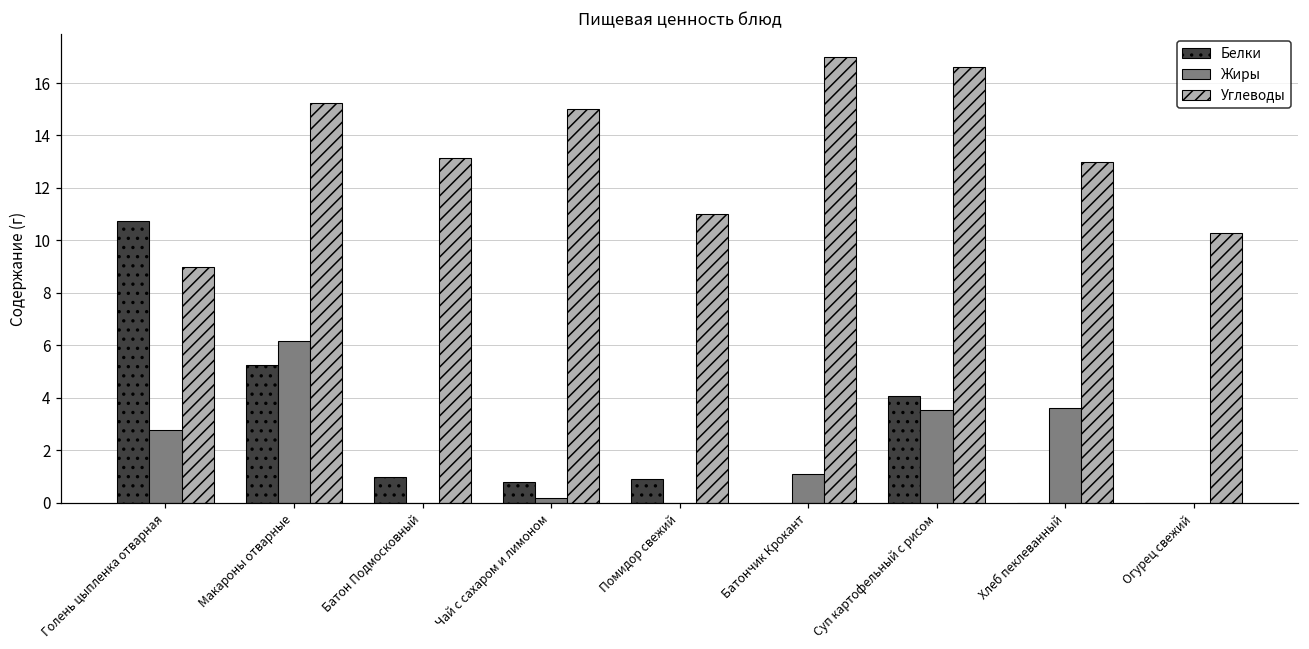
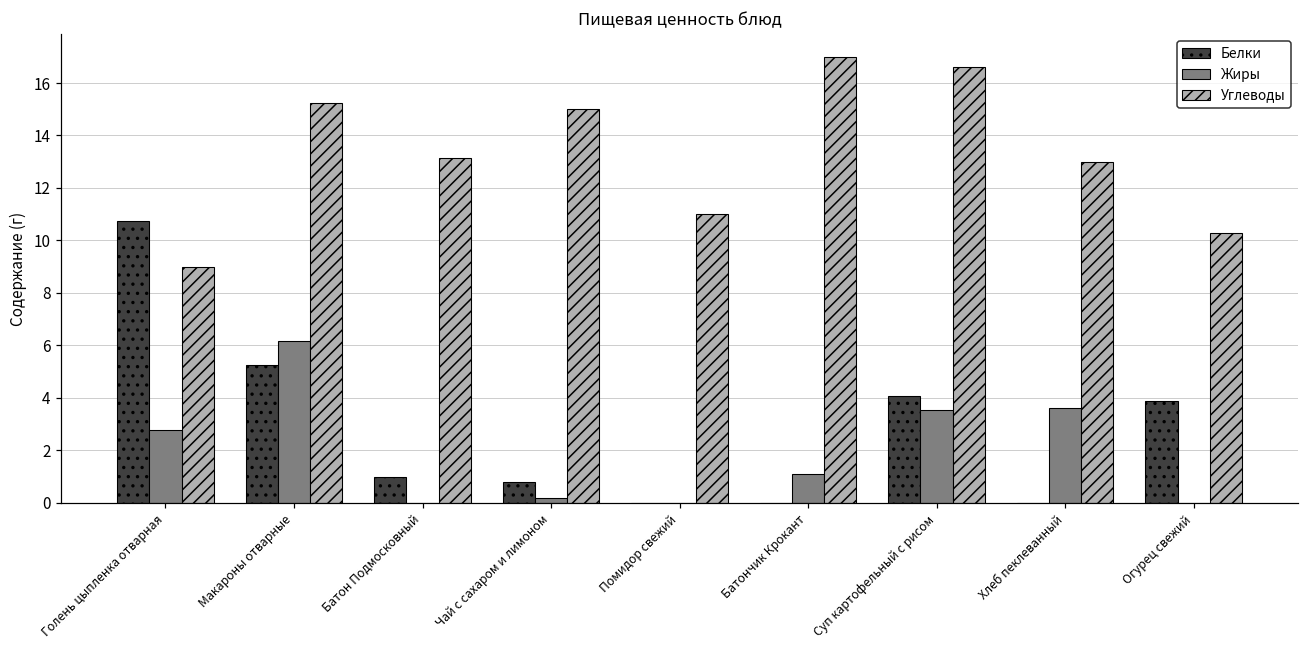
Белки, Помидор свежий: 0.9 -> 0.0
Белки, Огурец свежий: 0.0 -> 3.9
